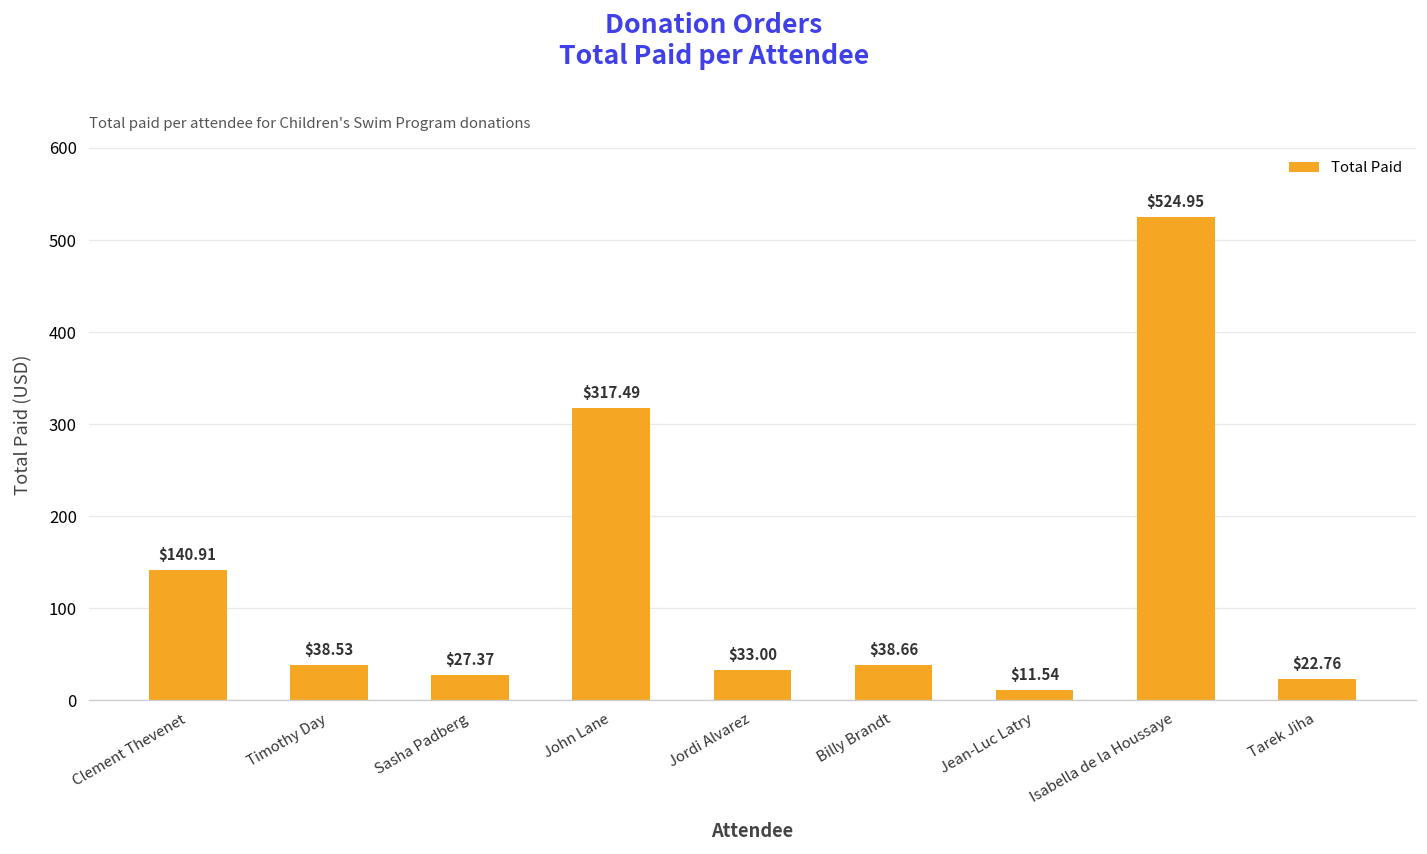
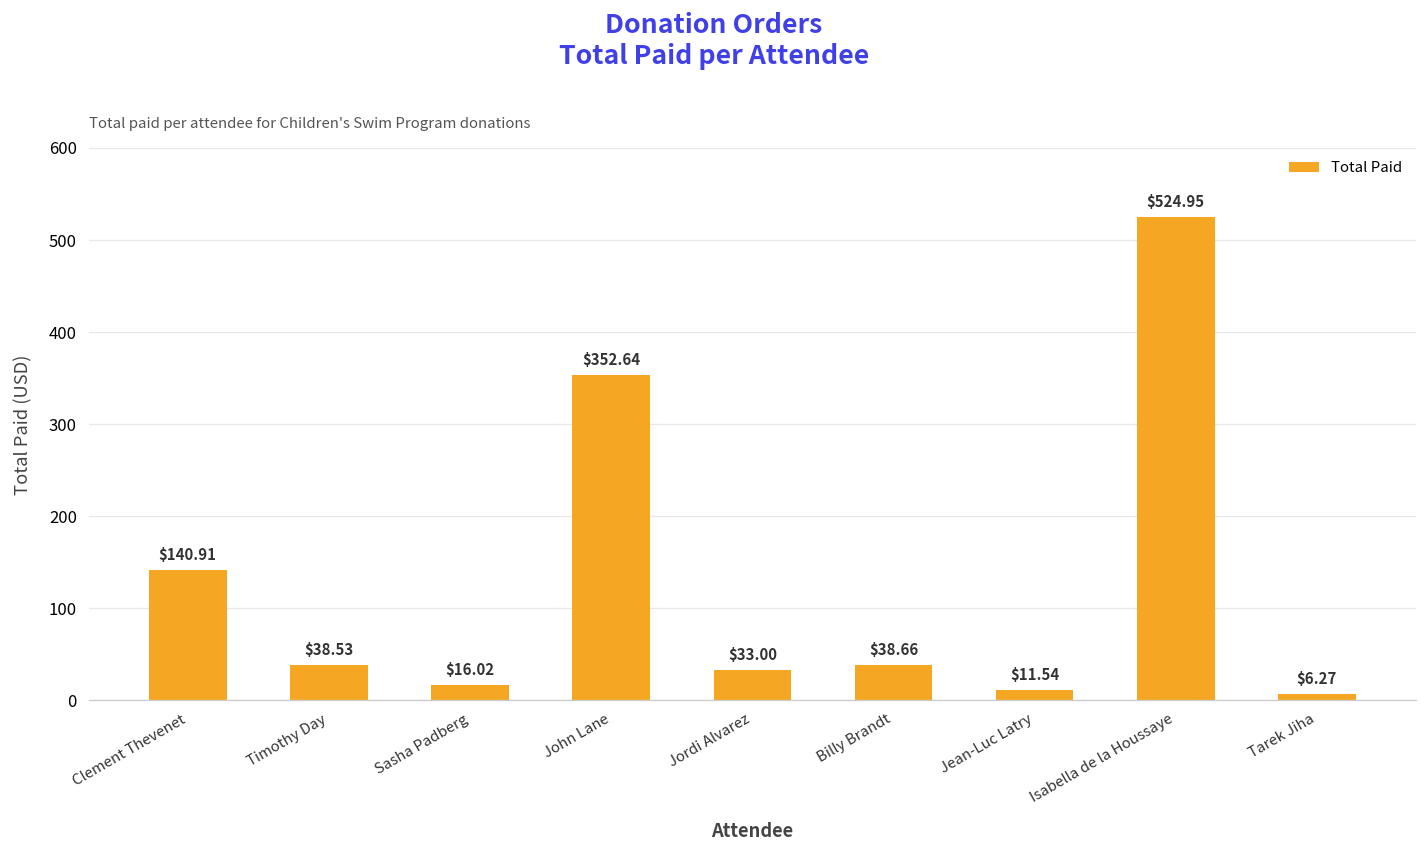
Sasha Padberg: $27.37 -> $16.02
John Lane: $317.49 -> $352.64
Tarek Jiha: $22.76 -> $6.27
